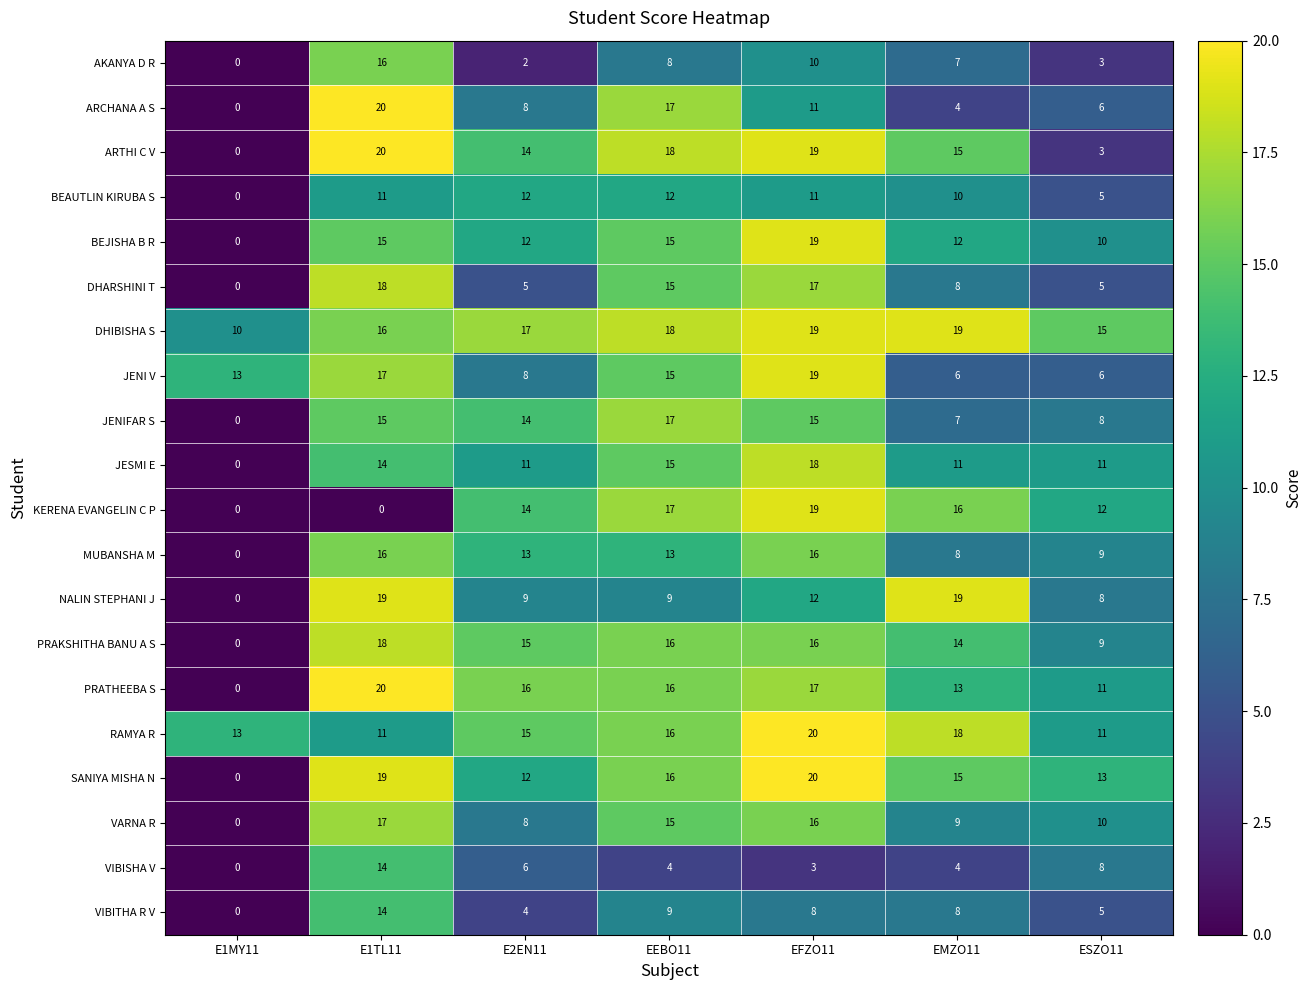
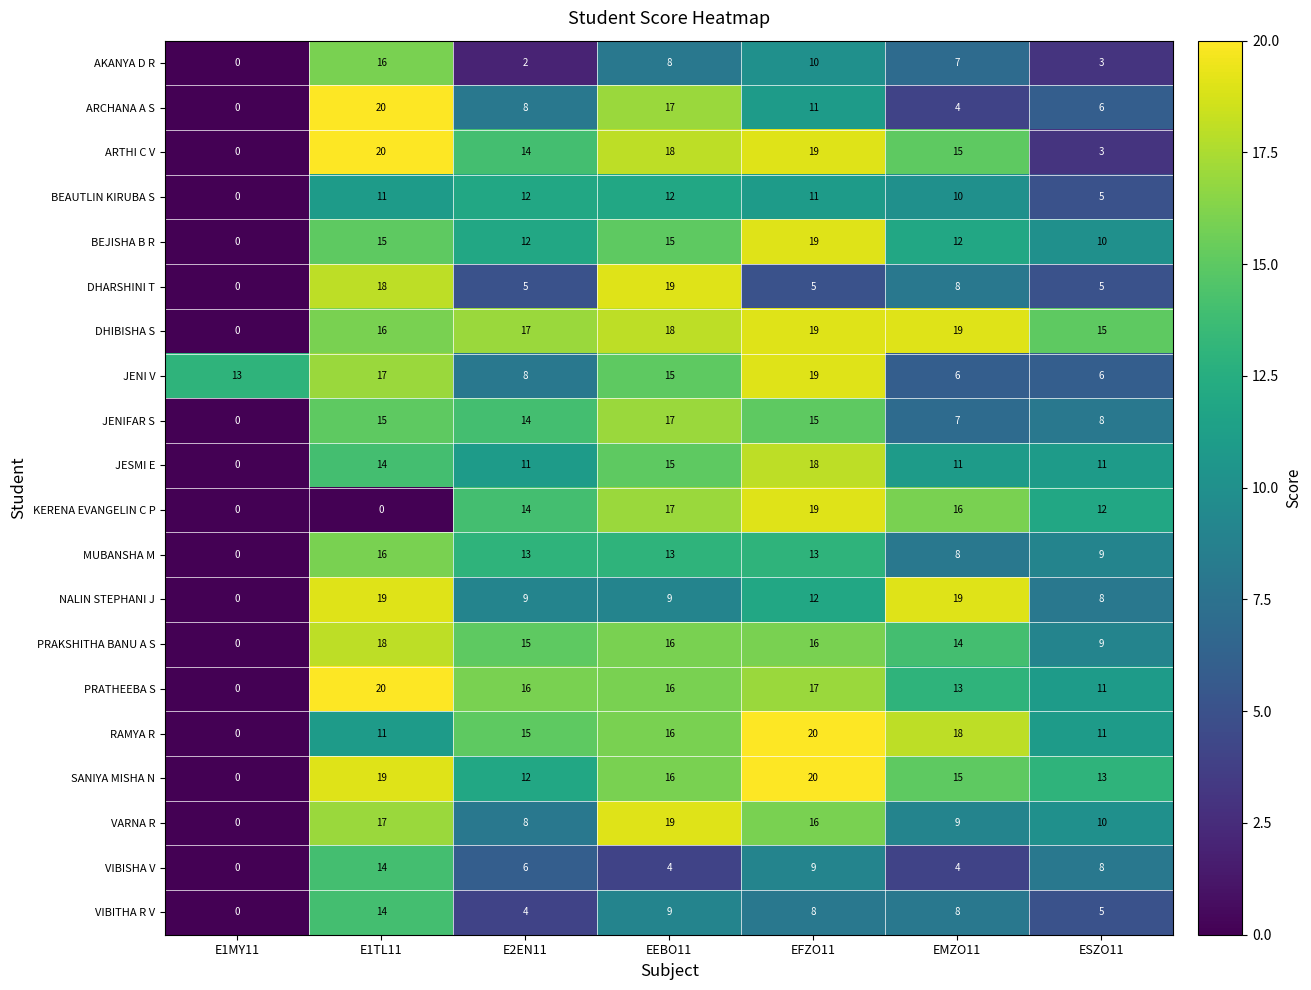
DHARSHINI T, EEBO11: 15 -> 19
DHARSHINI T, EFZO11: 17 -> 5
DHIBISHA S, E1MY11: 10 -> 0
MUBANSHA M, EFZO11: 16 -> 13
RAMYA R, E1MY11: 13 -> 0
VARNA R, EEBO11: 15 -> 19
VIBISHA V, EFZO11: 3 -> 9
